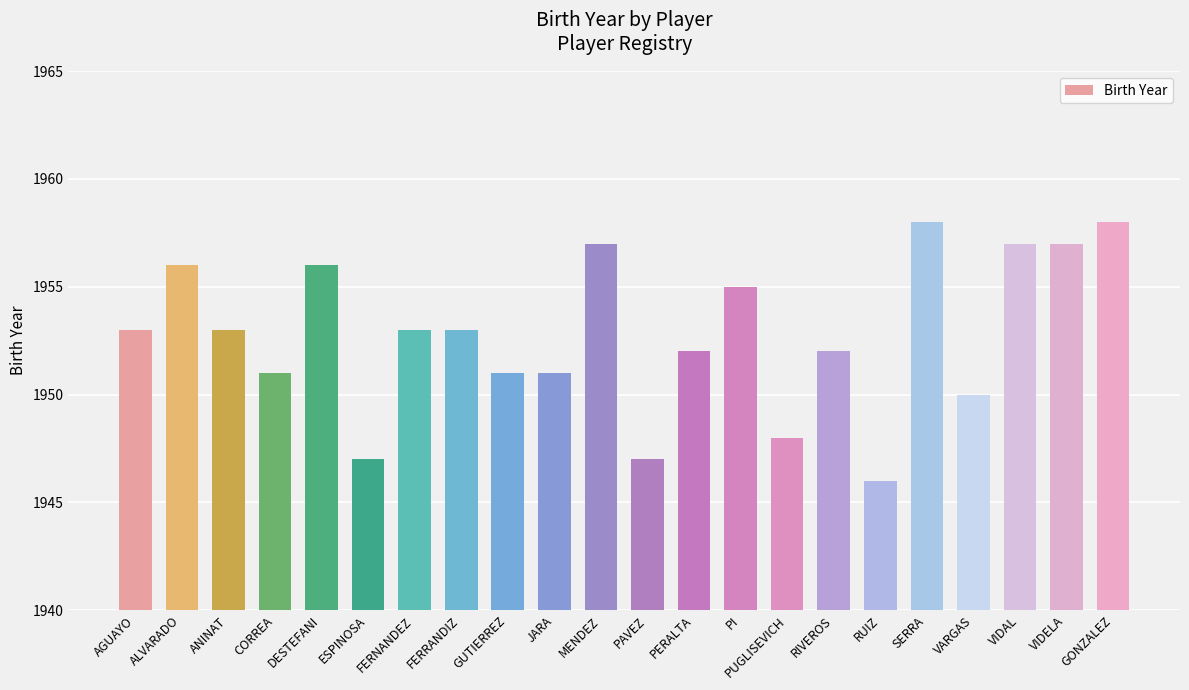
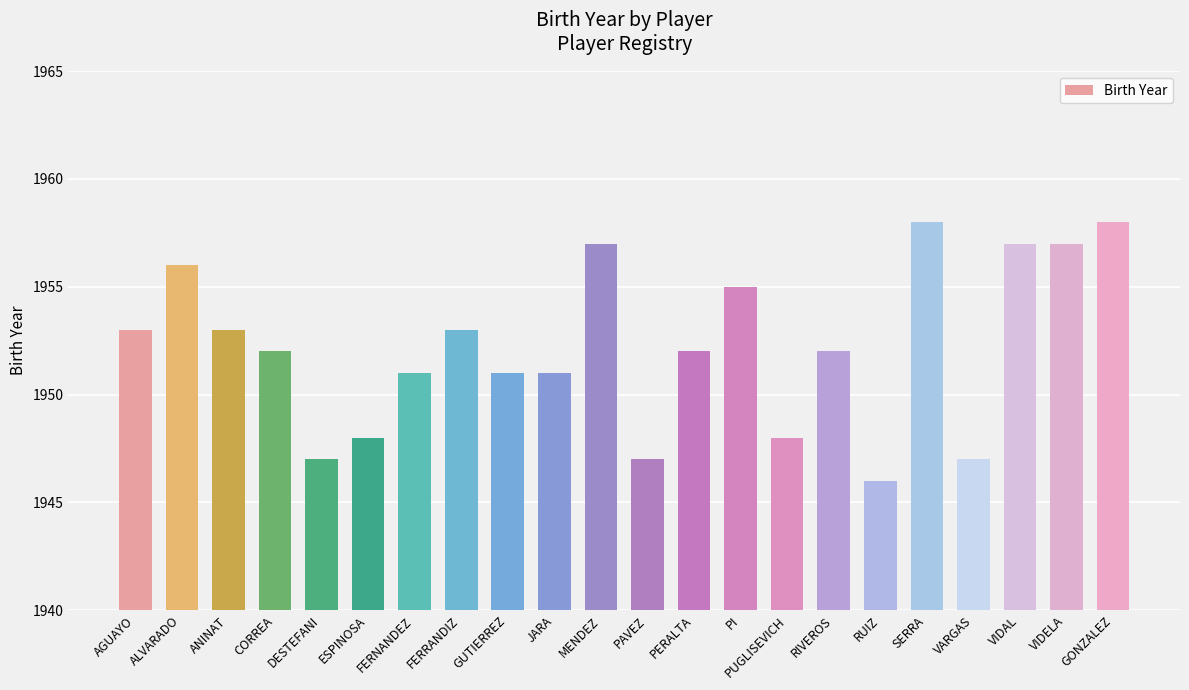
CORREA: 1951 -> 1952
DESTEFANI: 1956 -> 1947
ESPINOSA: 1947 -> 1948
FERNANDEZ: 1953 -> 1951
VARGAS: 1950 -> 1947
